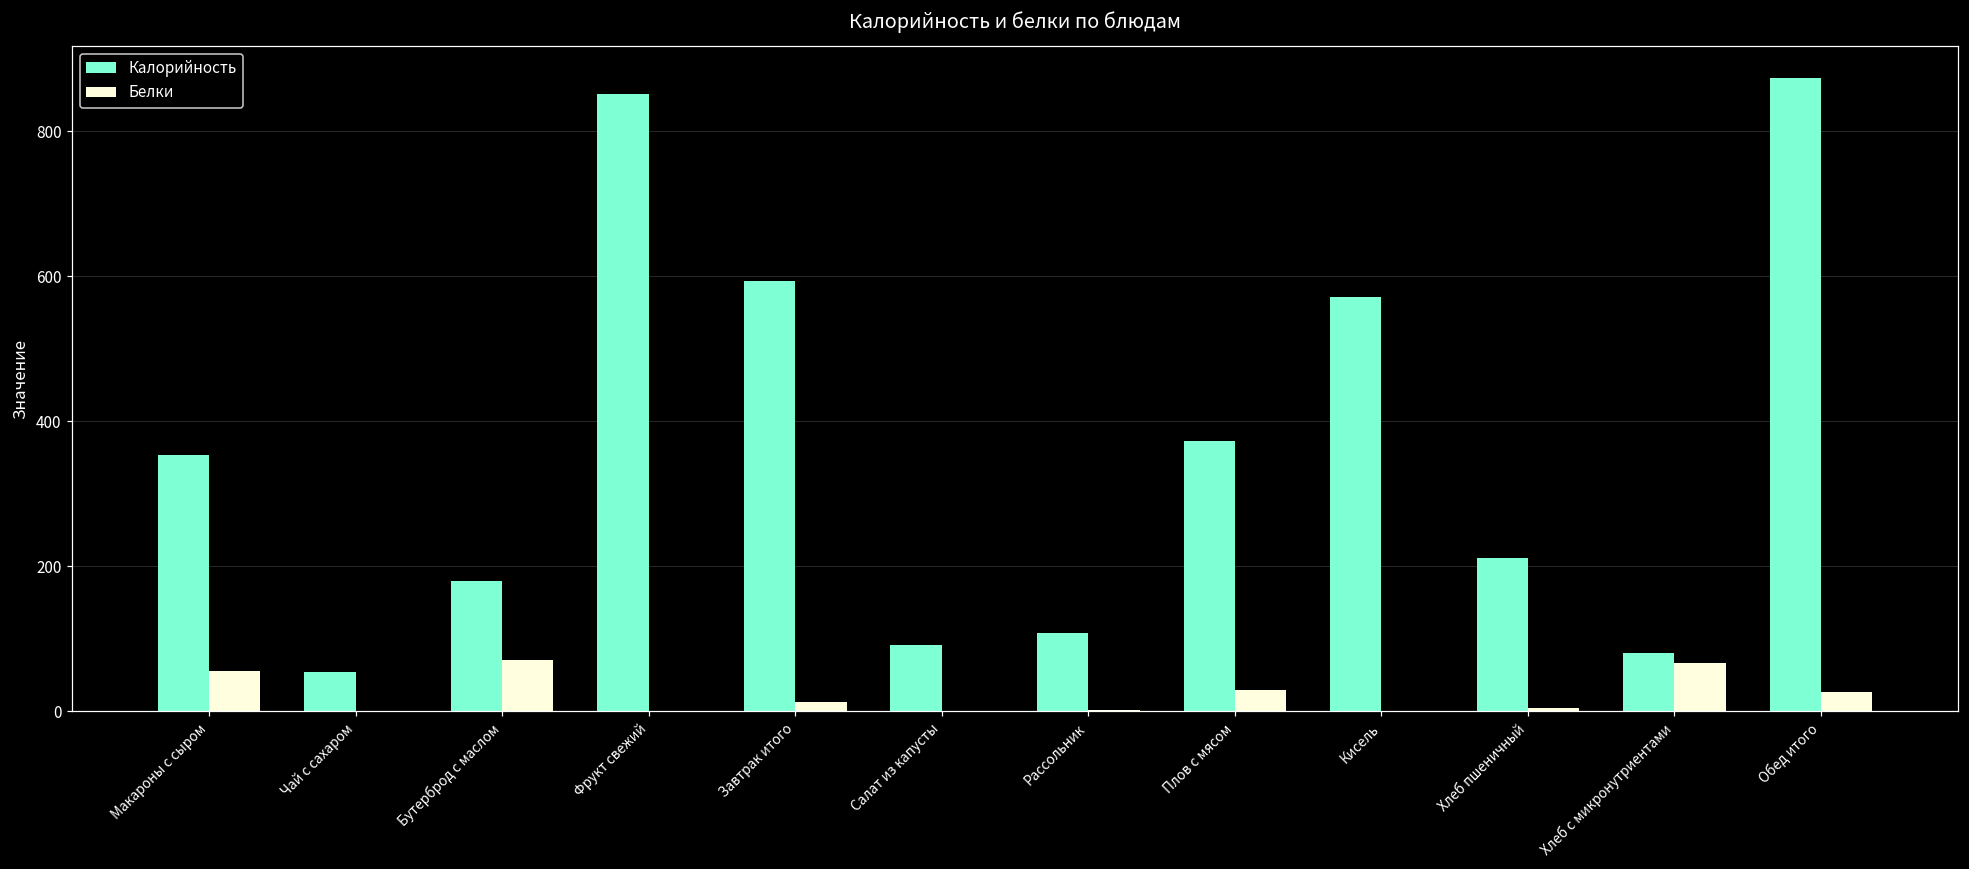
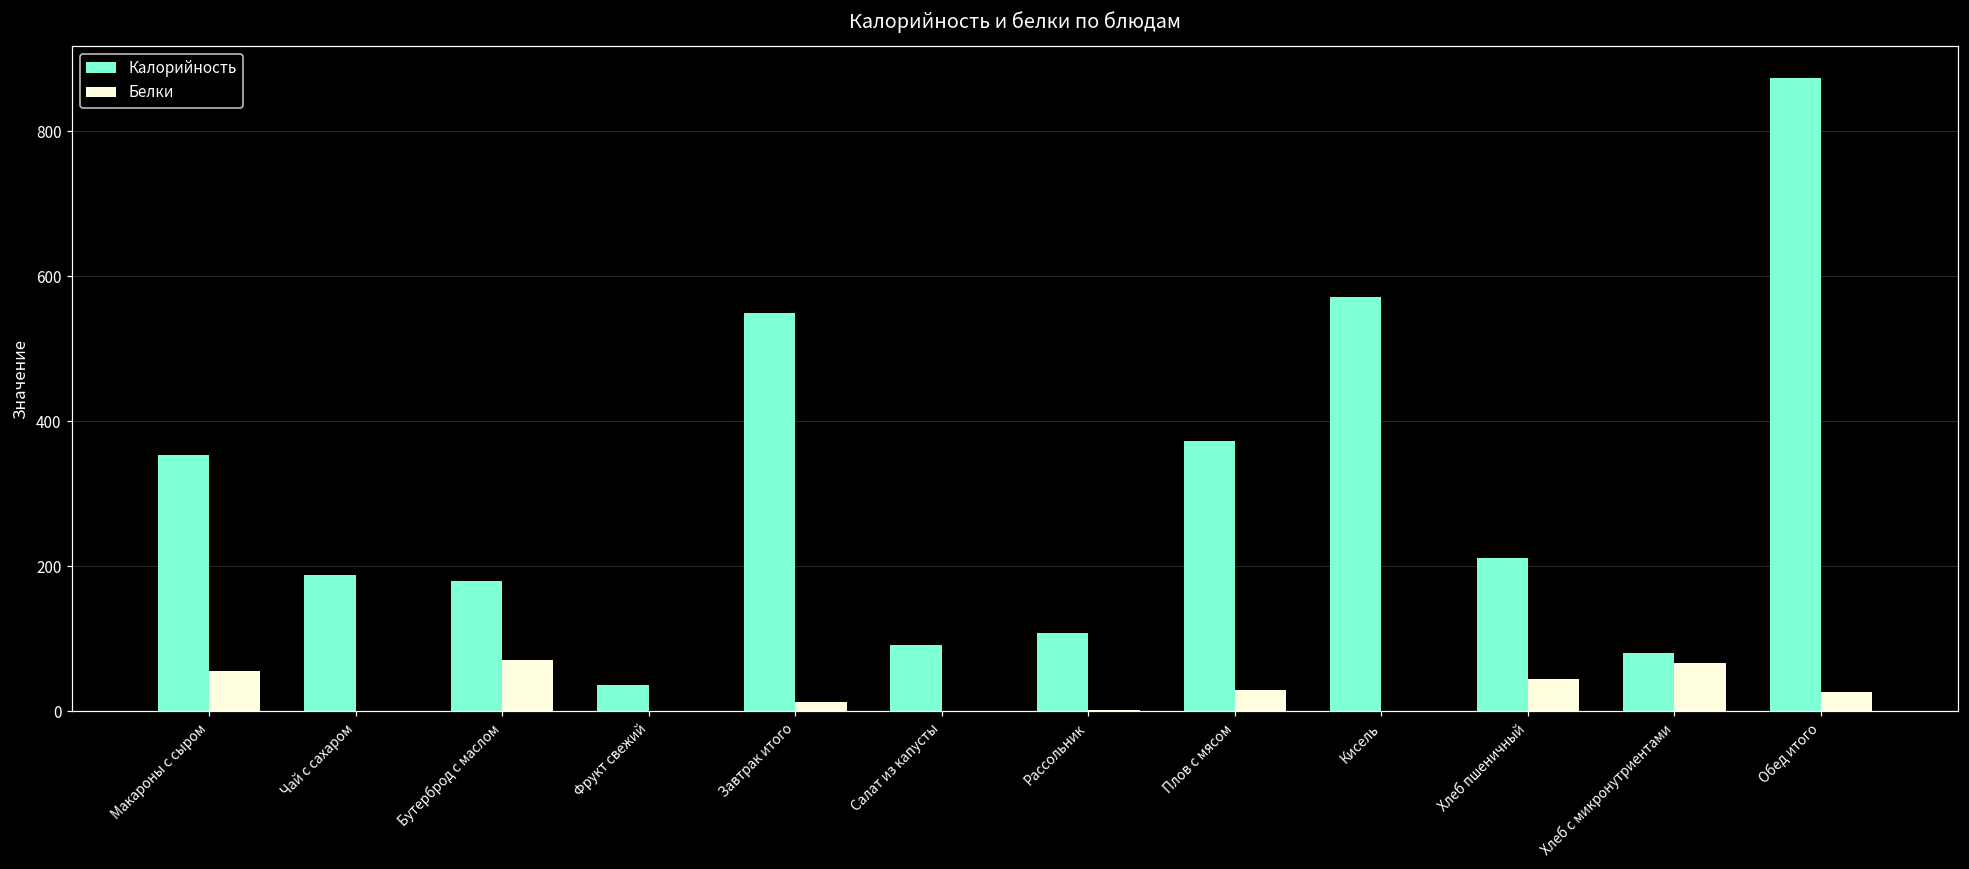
Калорийность, Чай с сахаром: 50 -> 190
Калорийность, Фрукт свежий: 850 -> 40
Калорийность, Завтрак итого: 590 -> 550
Белки, Хлеб пшеничный: 10 -> 40
